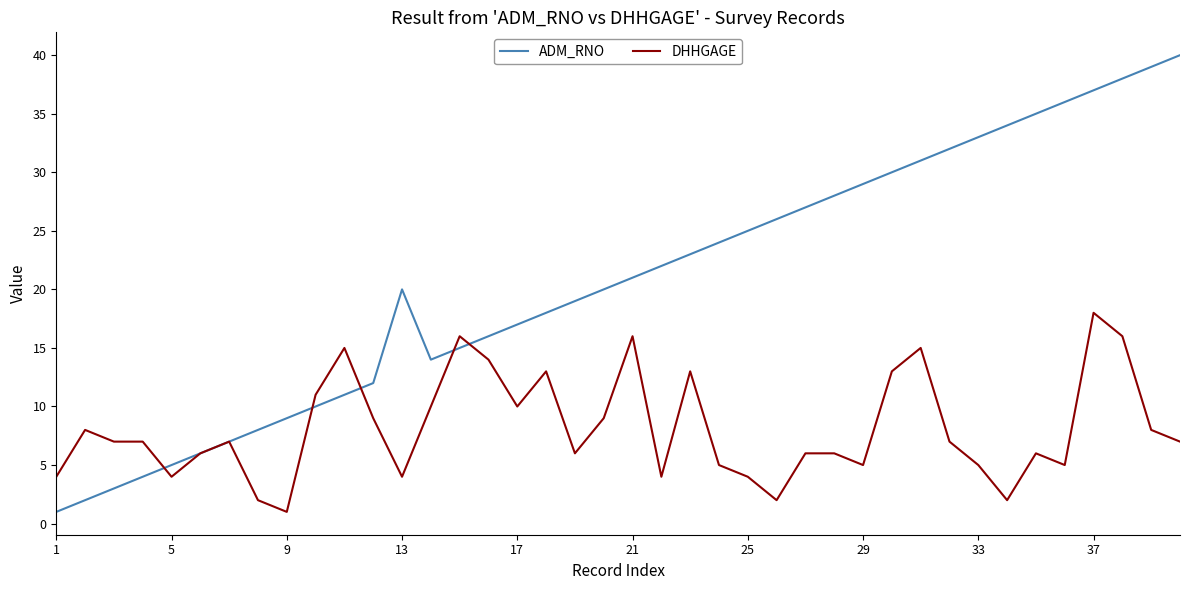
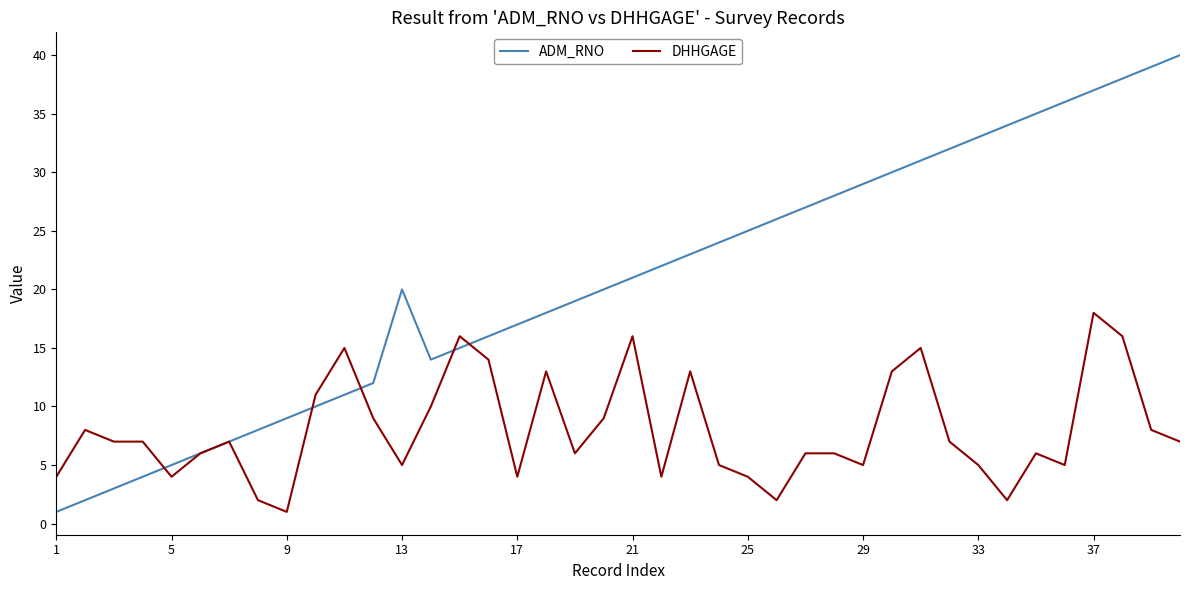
DHHGAGE, 13: 4 -> 5
DHHGAGE, 17: 10 -> 4
